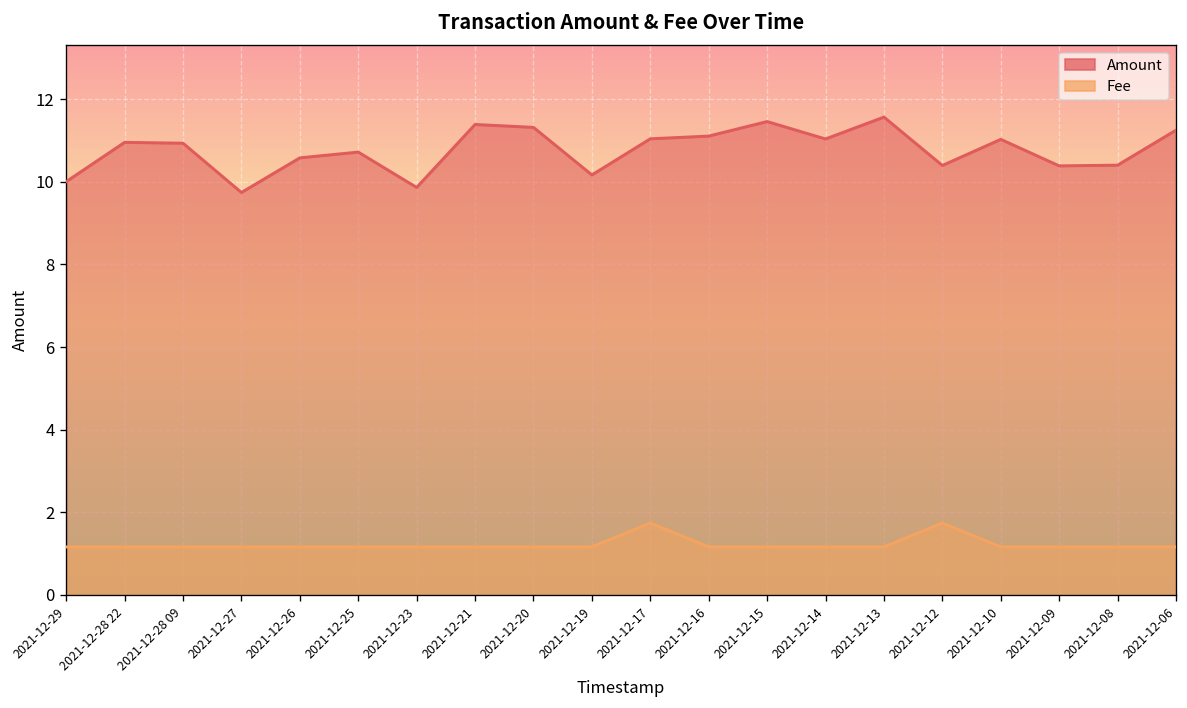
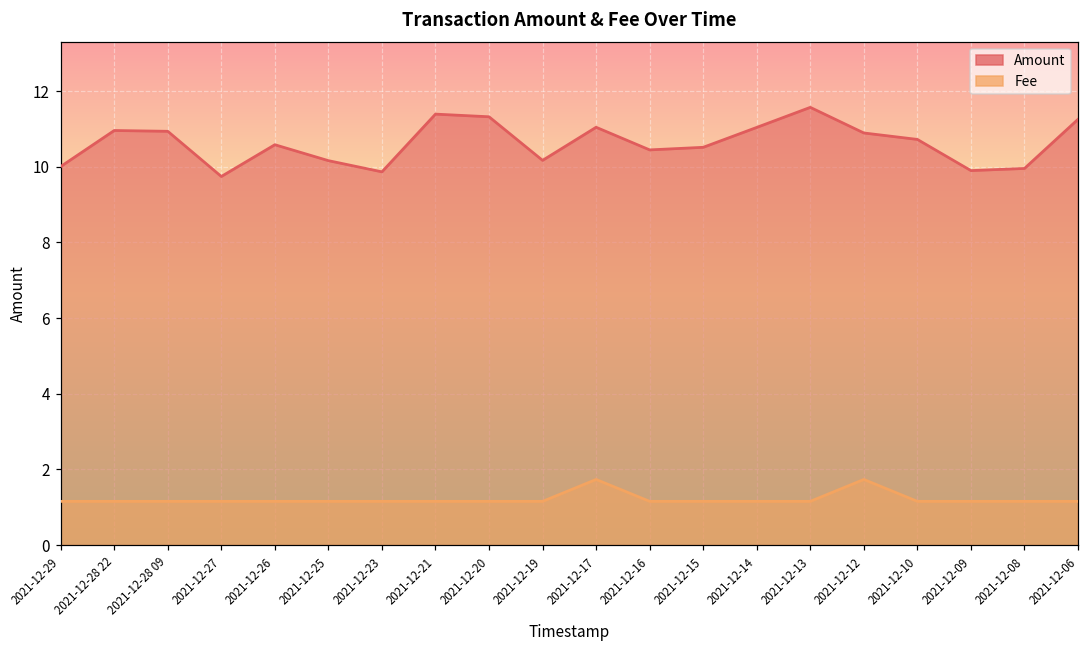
Amount, 2021-12-25: 10.7 -> 10.2
Amount, 2021-12-16: 11.1 -> 10.4
Amount, 2021-12-15: 11.5 -> 10.5
Amount, 2021-12-12: 10.4 -> 10.9
Amount, 2021-12-10: 11.0 -> 10.7
Amount, 2021-12-09: 10.4 -> 9.9
Amount, 2021-12-08: 10.4 -> 10.0
